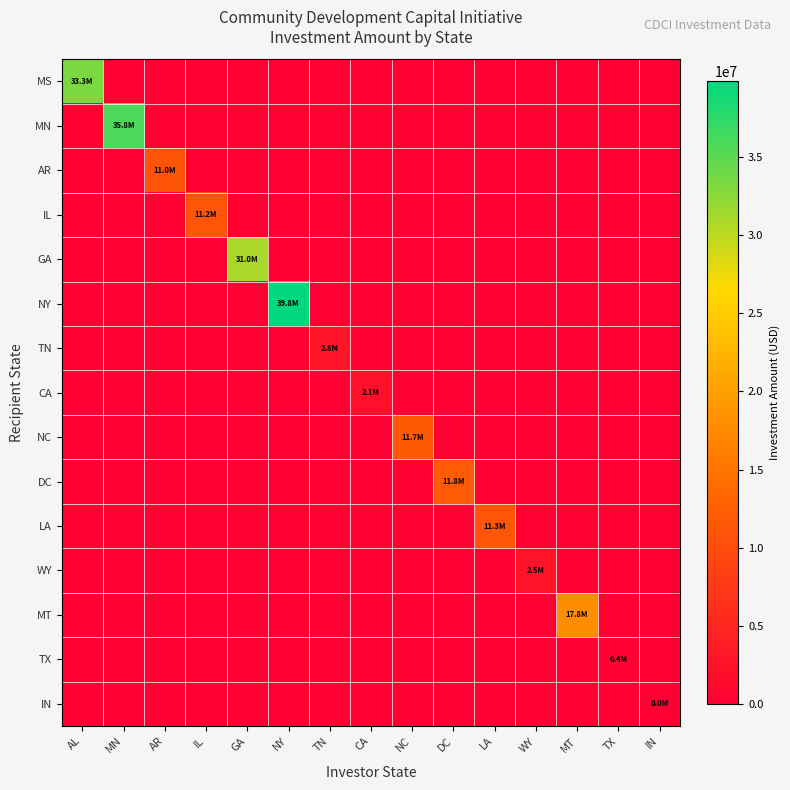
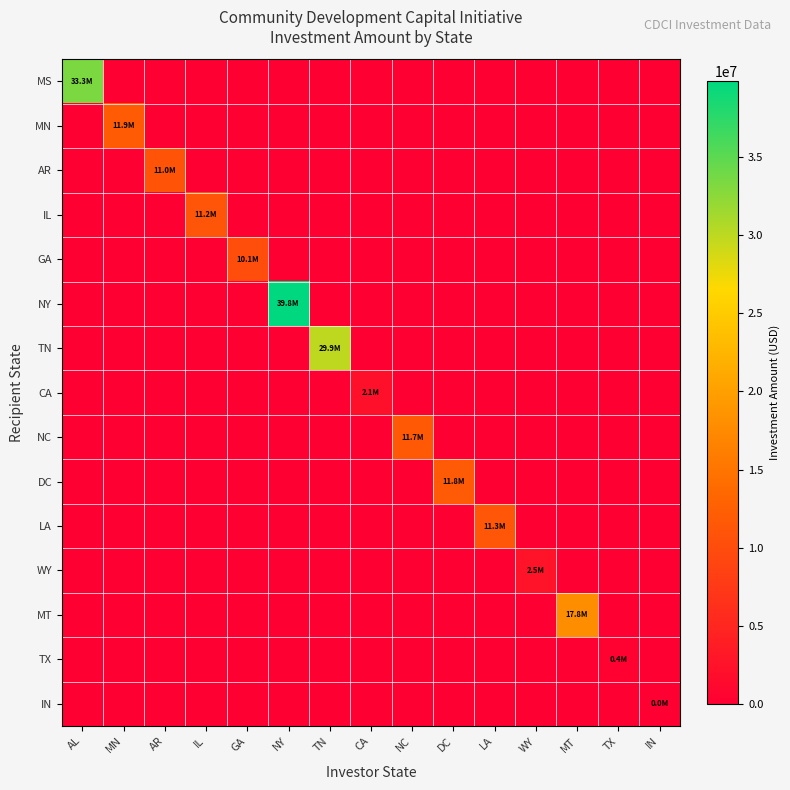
MN, MN: 35.8M -> 11.9M
GA, GA: 31.0M -> 10.1M
TN, TN: 2.8M -> 29.9M
